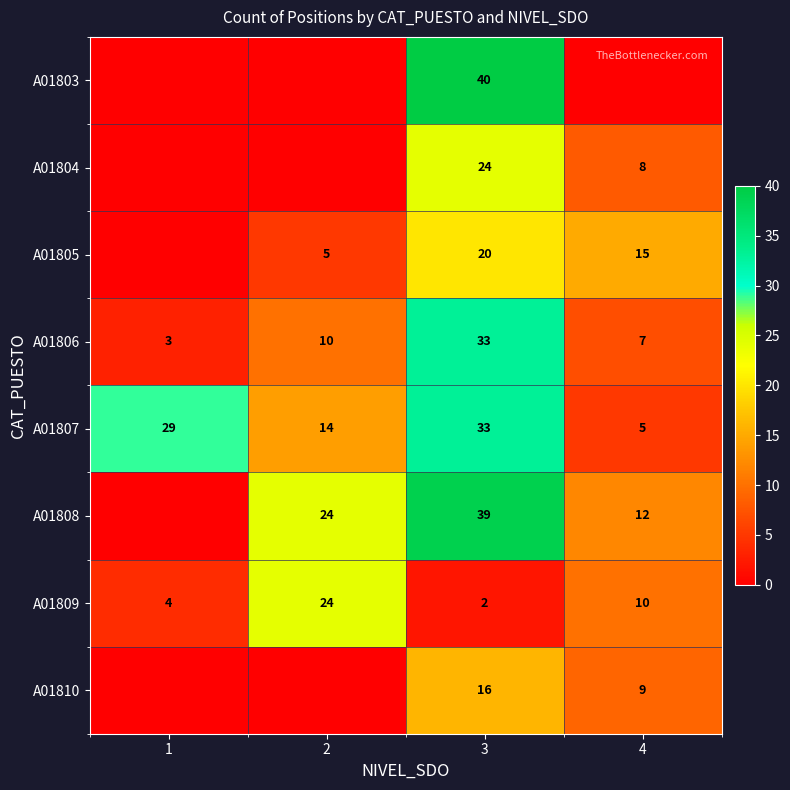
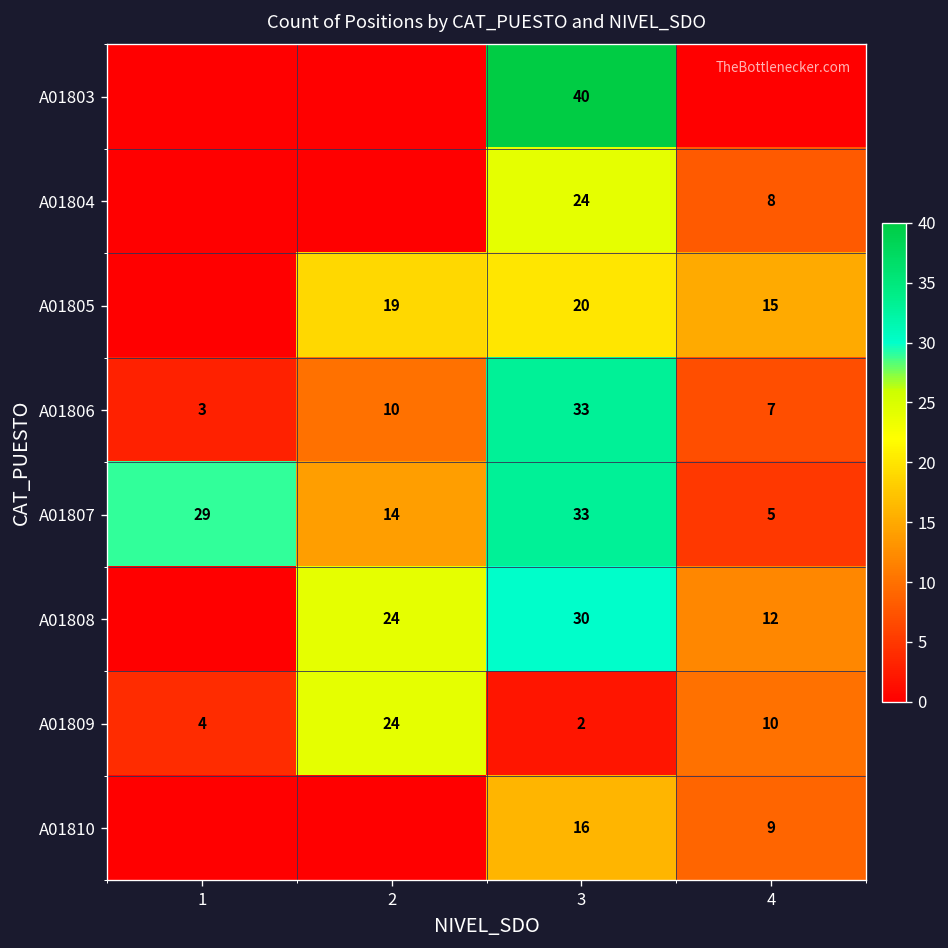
A01805, 2: 5 -> 19
A01808, 3: 39 -> 30
